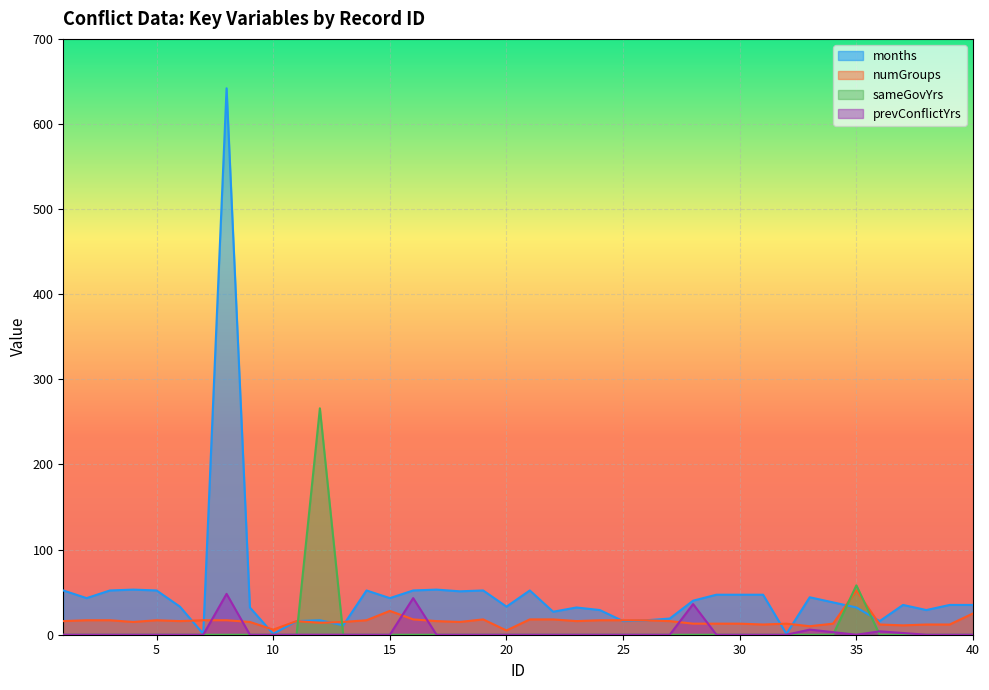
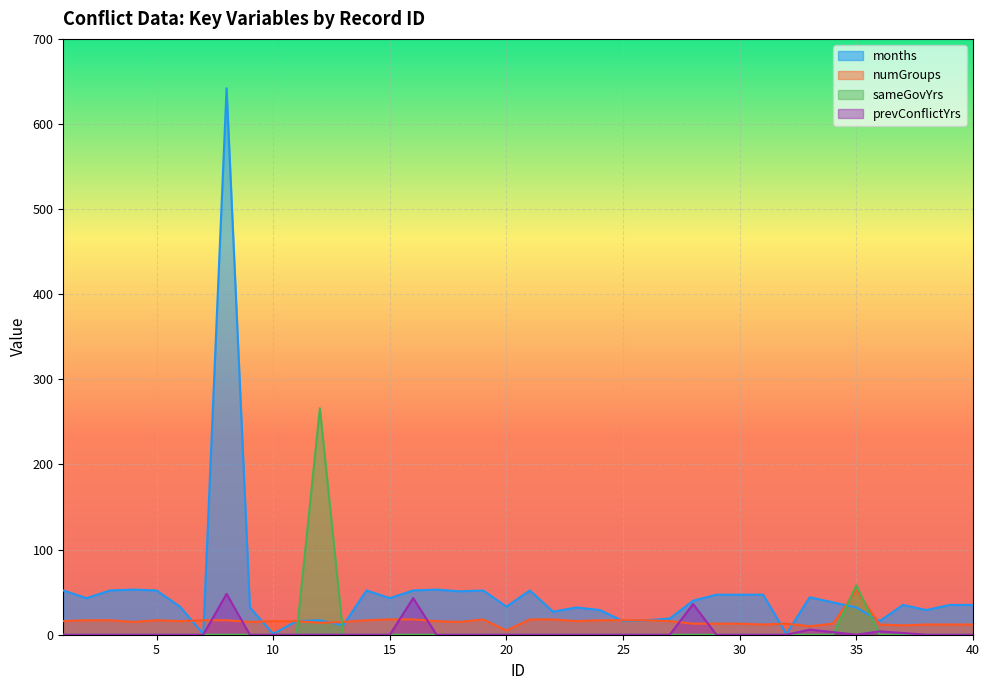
numGroups, 10: 10 -> 20
numGroups, 15: 30 -> 20
numGroups, 40: 30 -> 10
